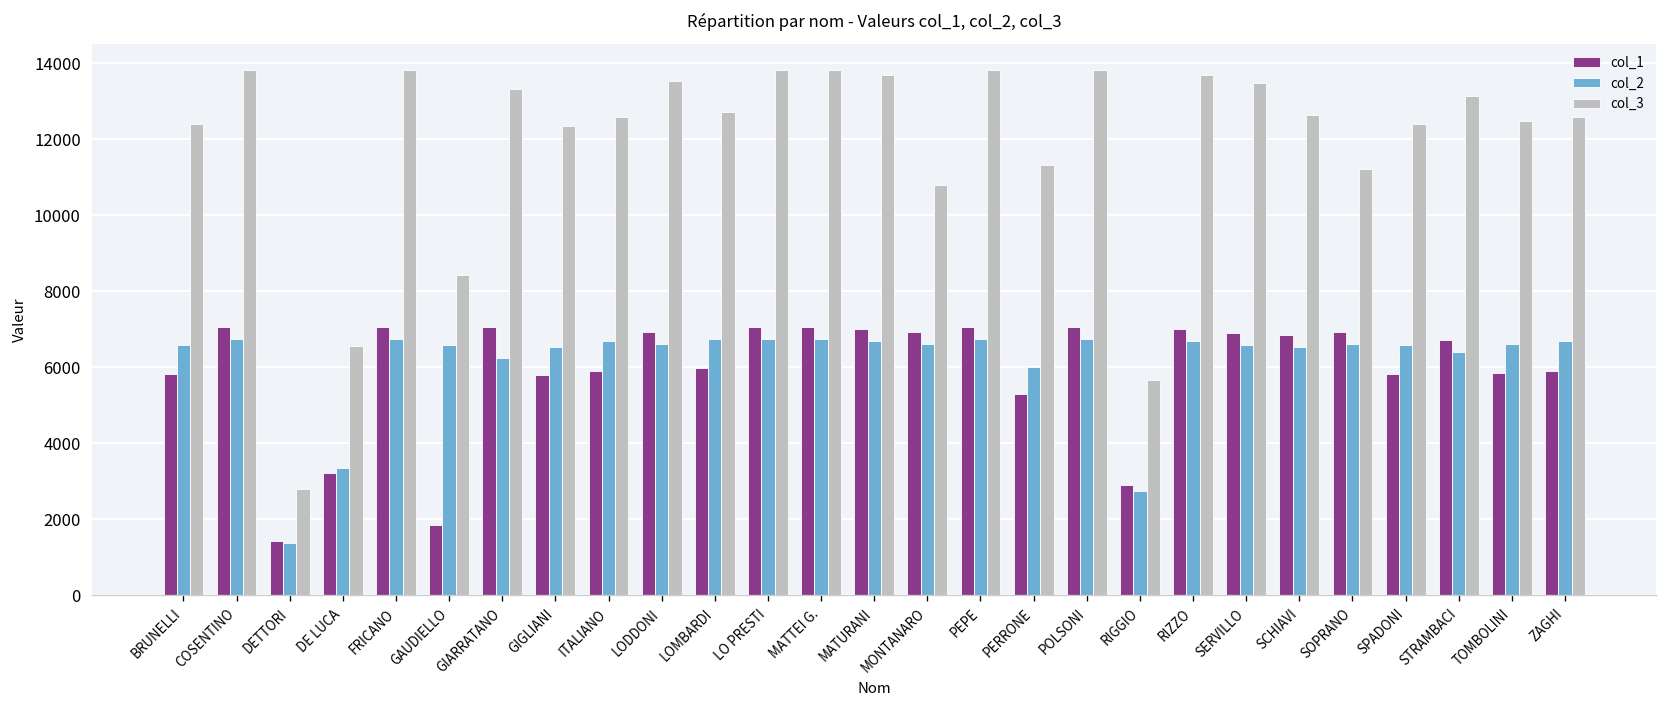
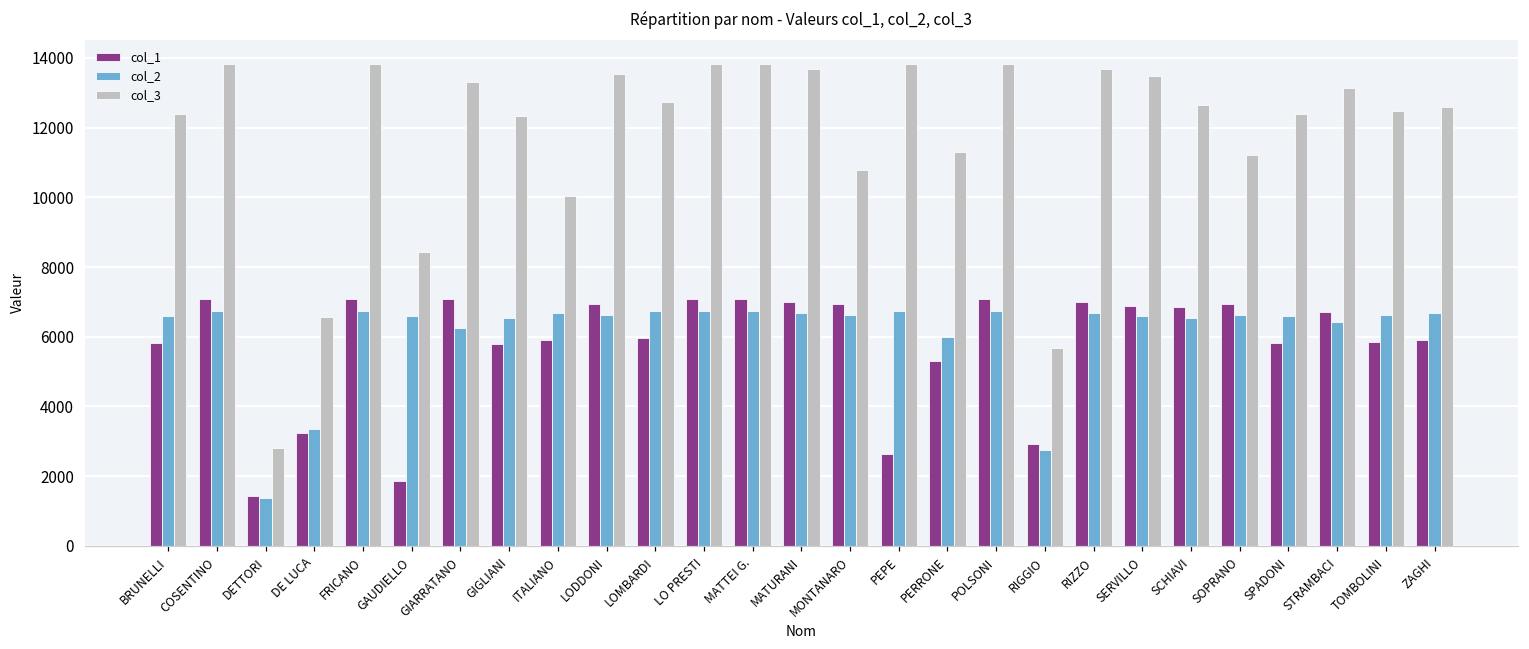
col_3, ITALIANO: 12600 -> 10000
col_1, PEPE: 7100 -> 2600
